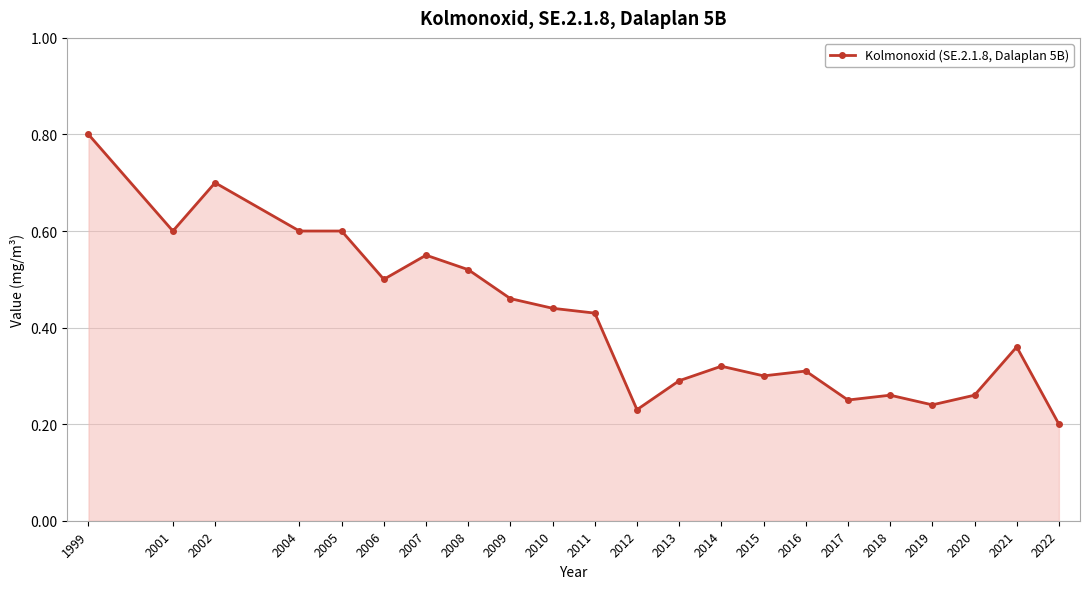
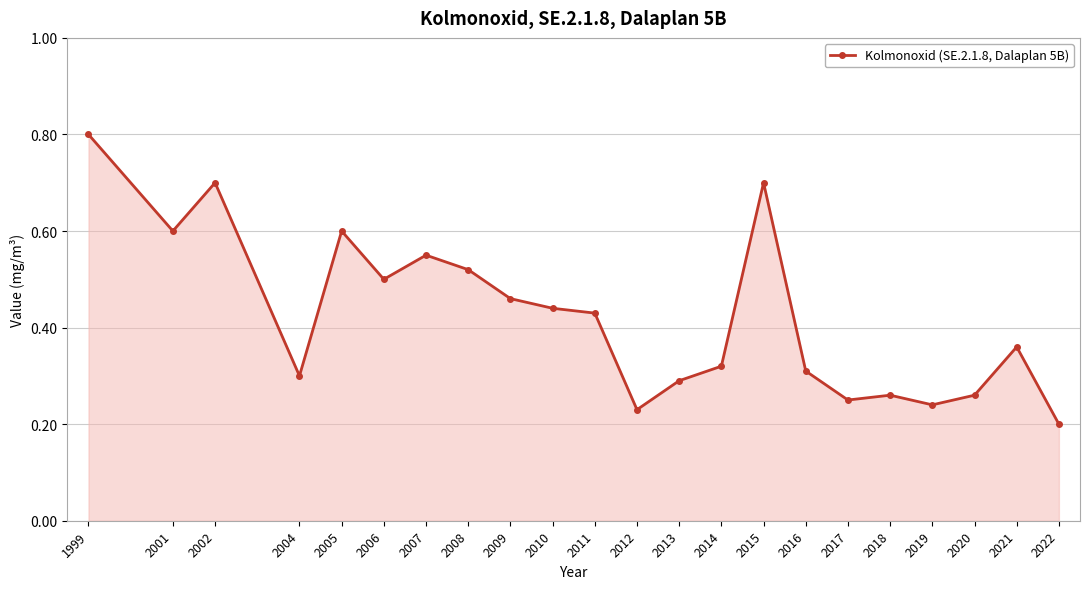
2004: 0.6 -> 0.3
2015: 0.3 -> 0.7
